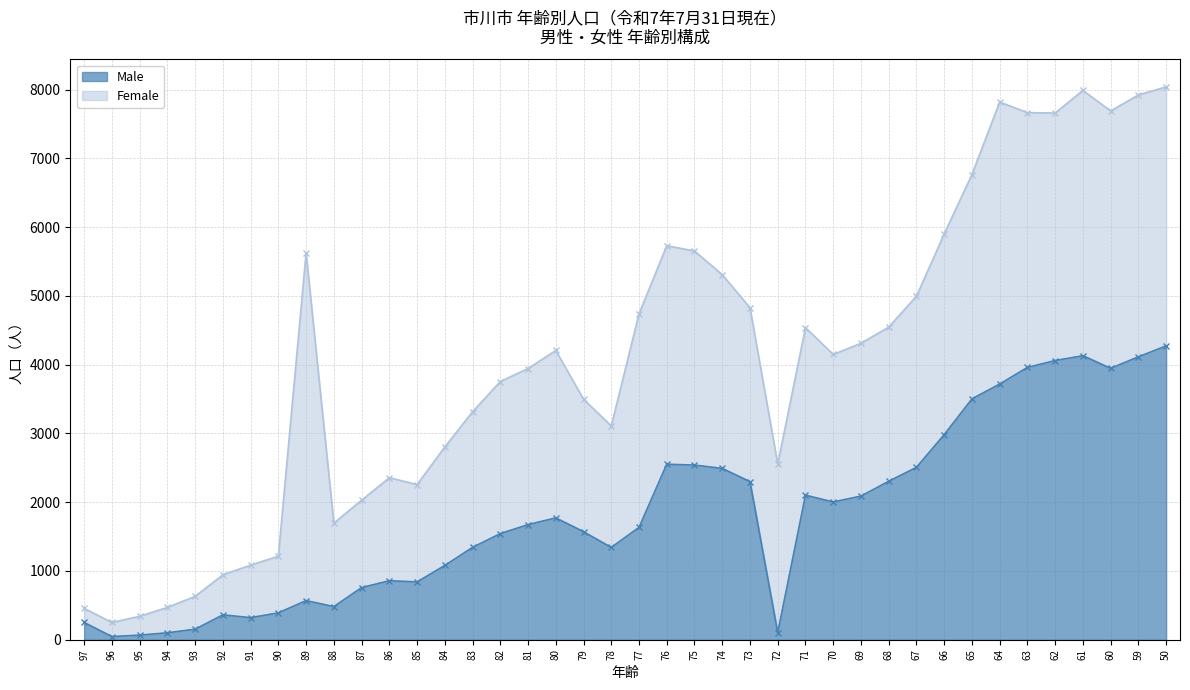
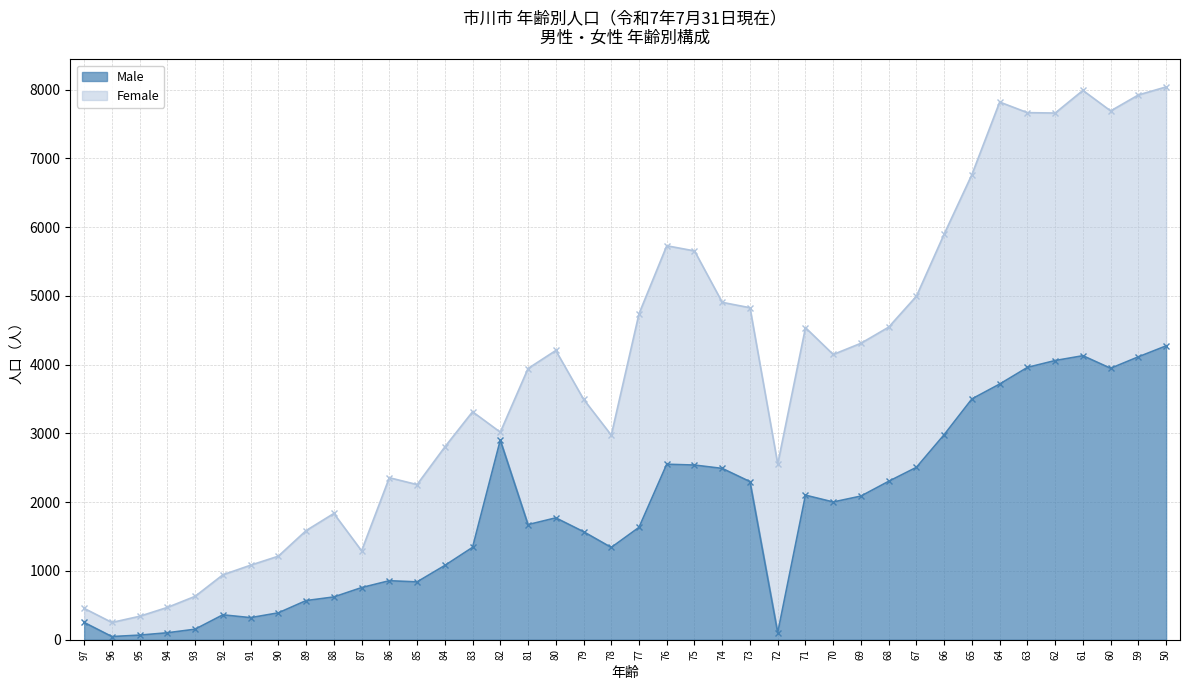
Female, 89: 5100 -> 1000
Male, 88: 500 -> 600
Female, 87: 1300 -> 500
Male, 82: 1500 -> 2900
Female, 82: 2200 -> 100
Female, 78: 1800 -> 1600
Female, 74: 2800 -> 2400
